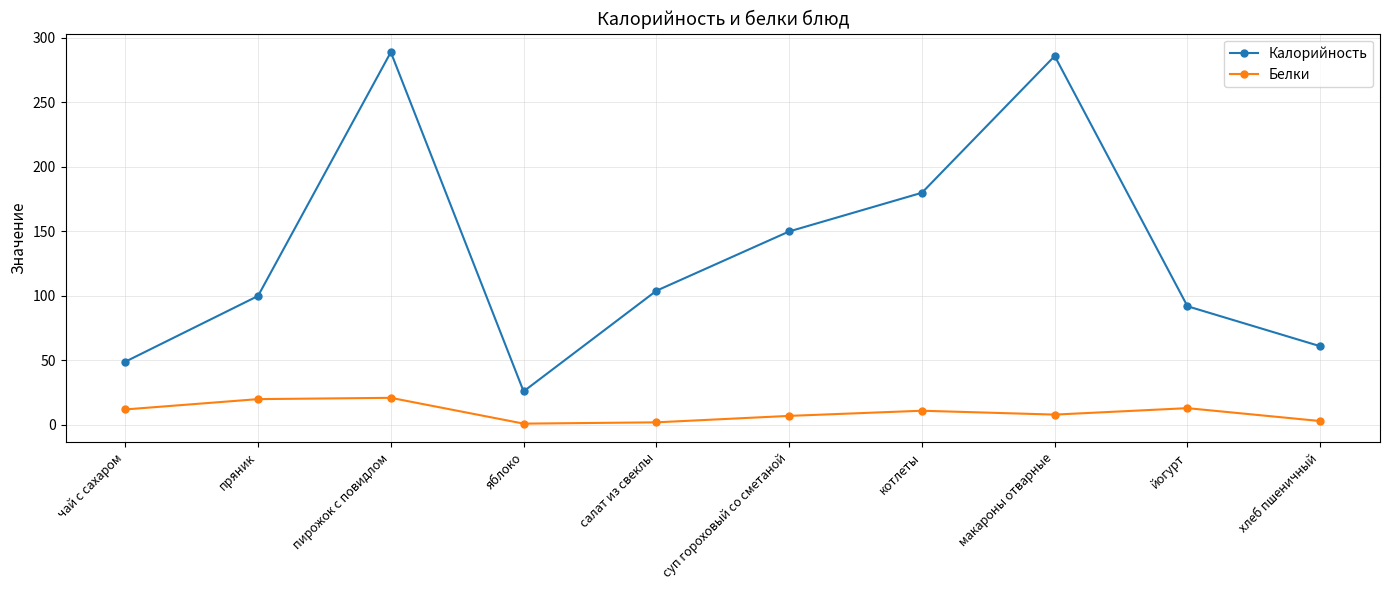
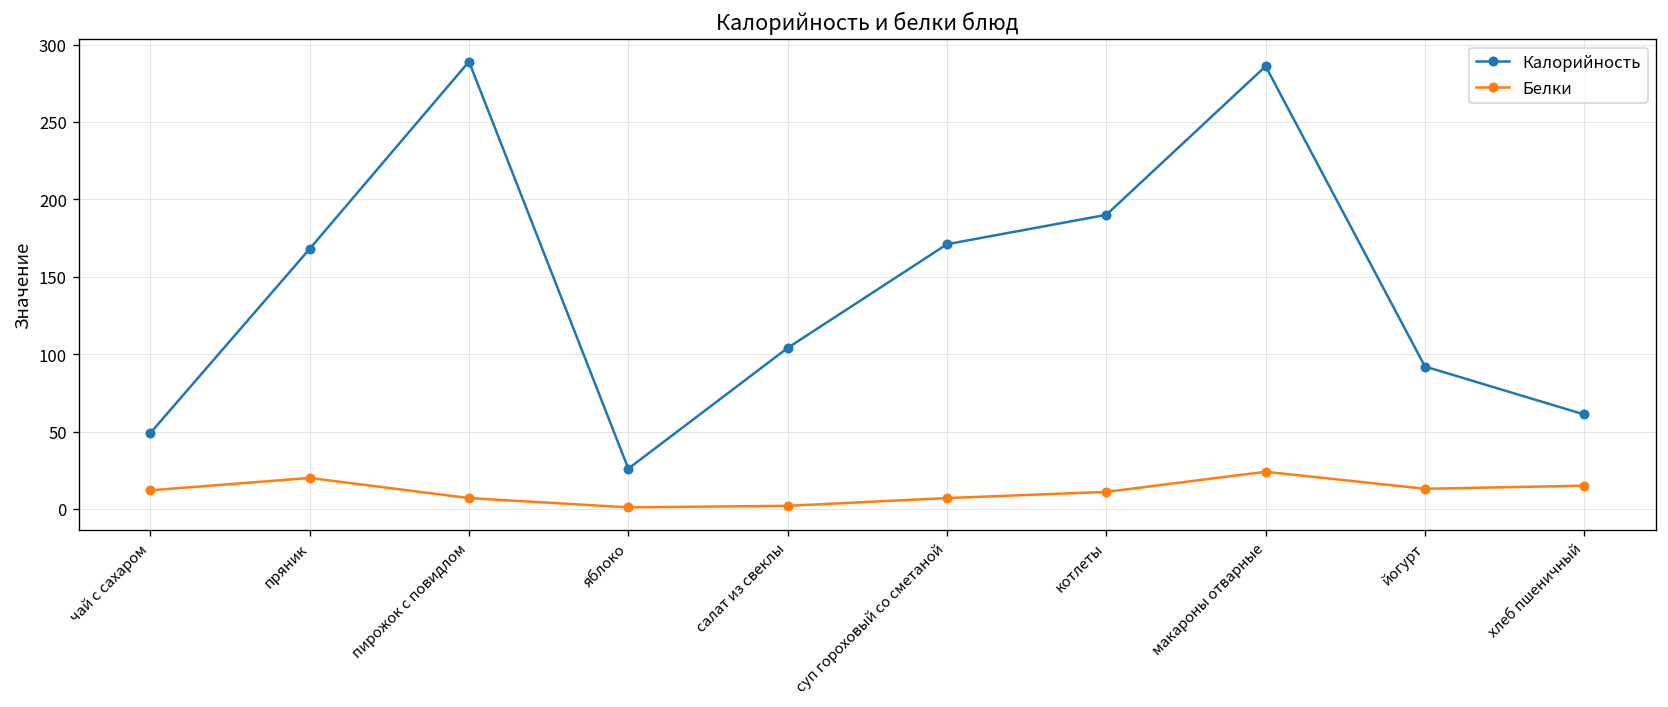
Калорийность, пряник: 100 -> 168
Белки, пирожок с повидлом: 21 -> 7
Калорийность, суп гороховый со сметаной: 150 -> 171
Калорийность, котлеты: 180 -> 190
Белки, макароны отварные: 8 -> 24
Белки, хлеб пшеничный: 3 -> 15
